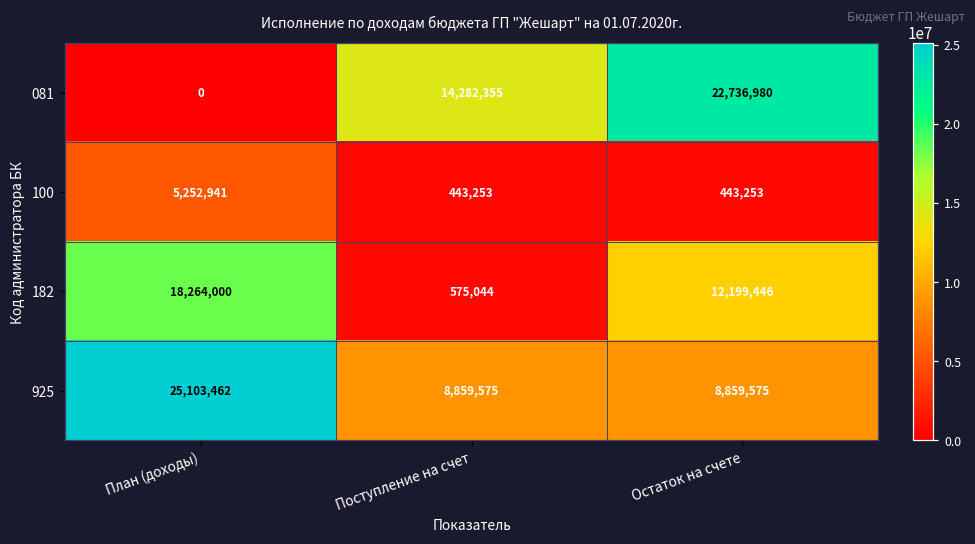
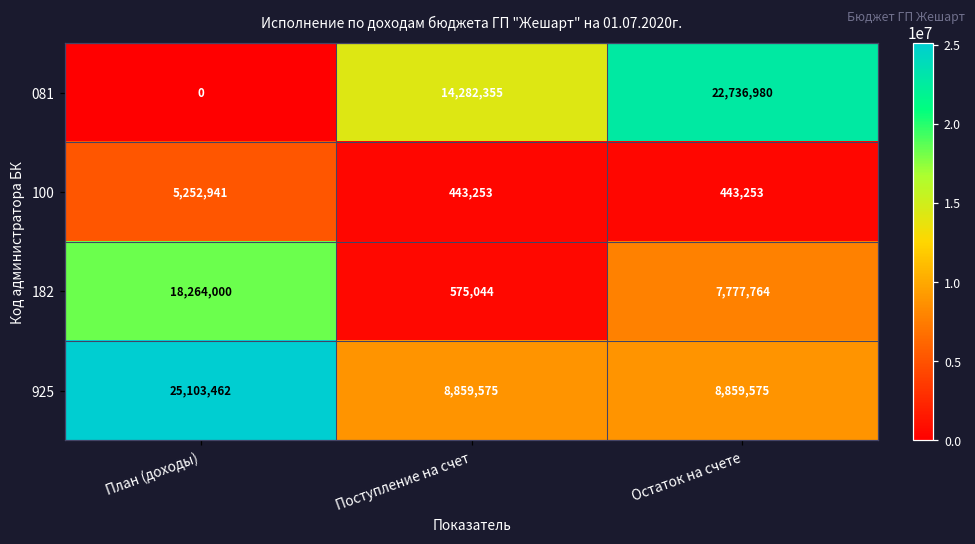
182, Остаток на счете: 12,199,446 -> 7,777,764
